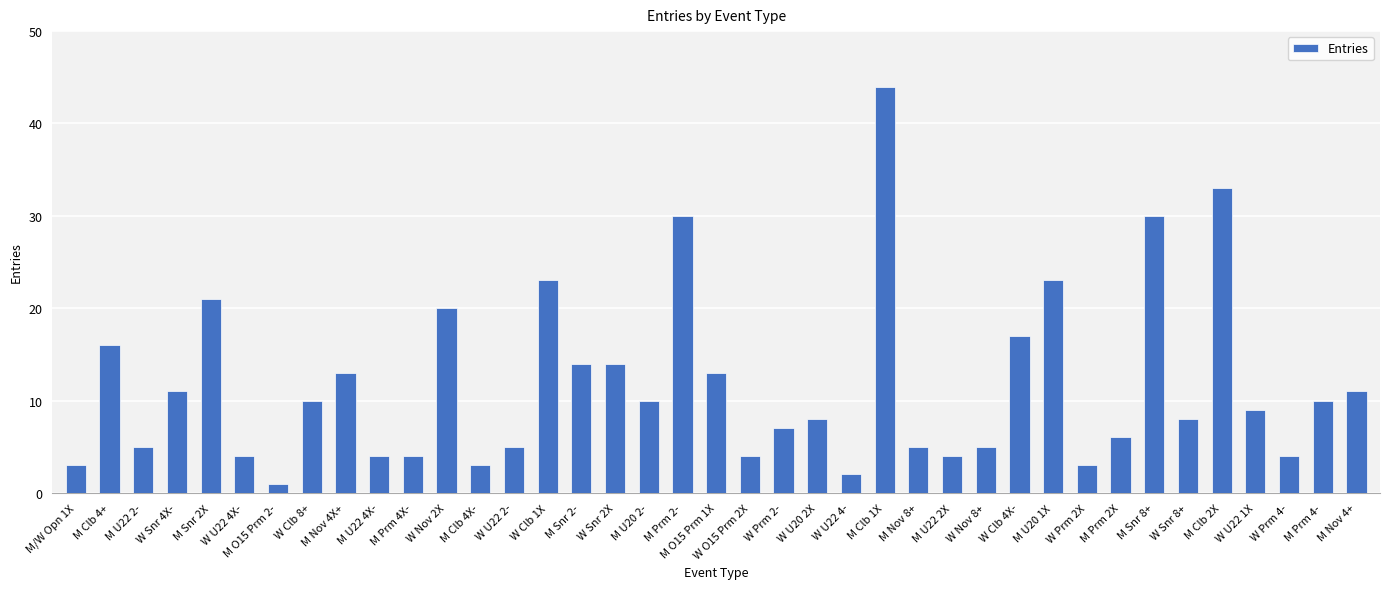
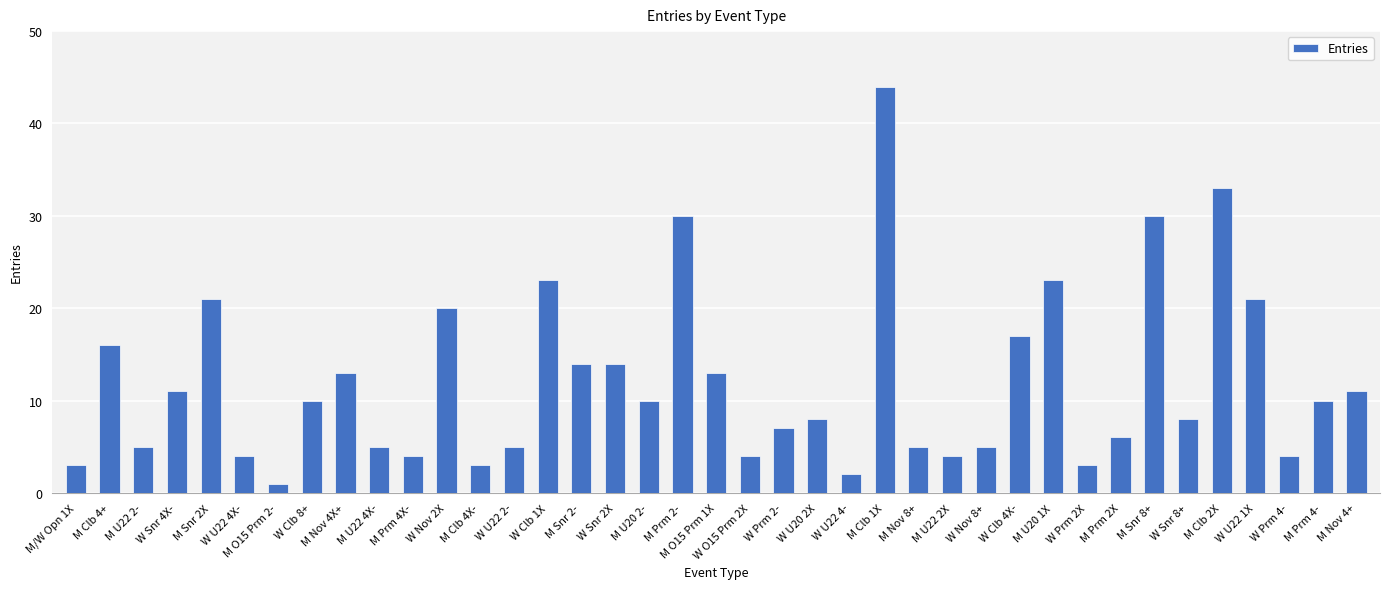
M U22 4X-: 4 -> 5
W U22 1X: 9 -> 21
